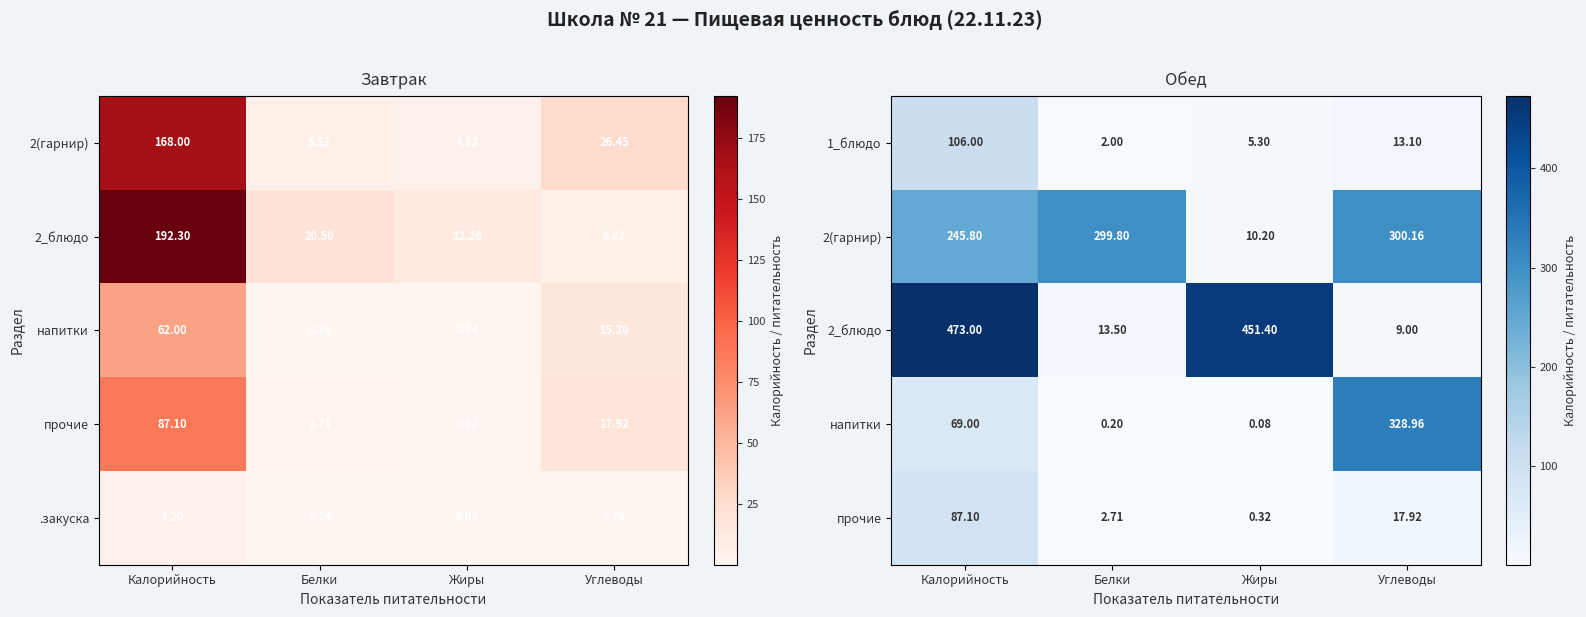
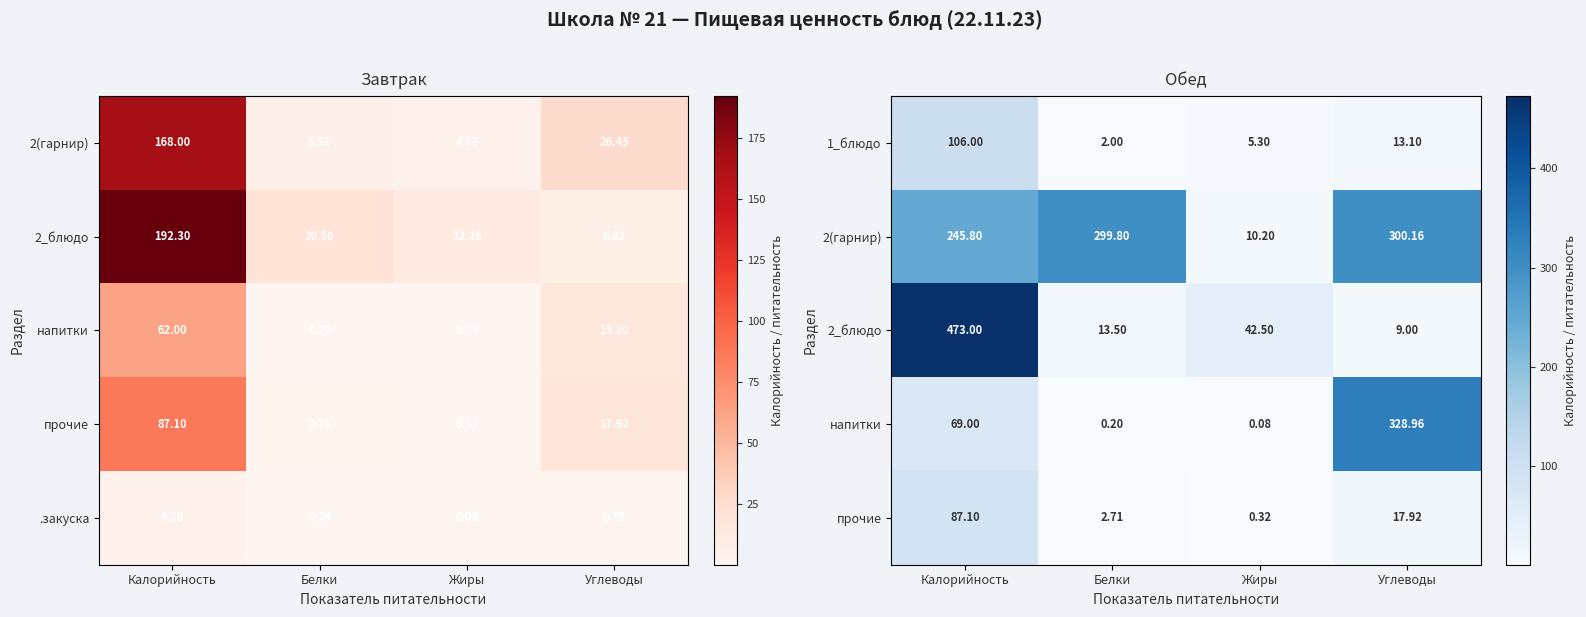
Обед, 2_блюдо, Жиры: 451.40 -> 42.50
